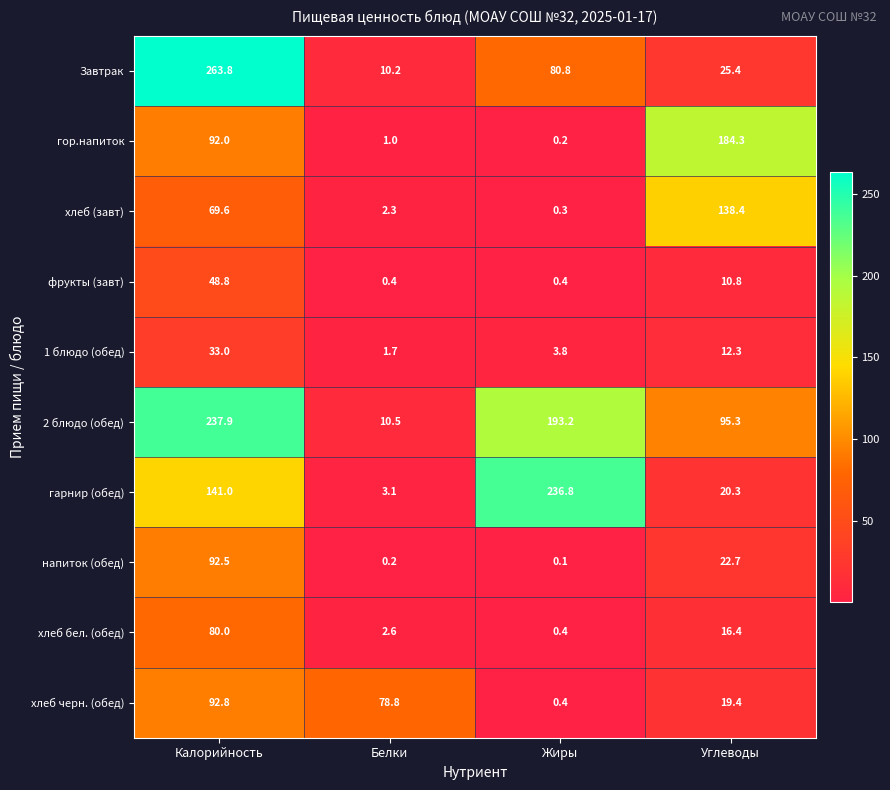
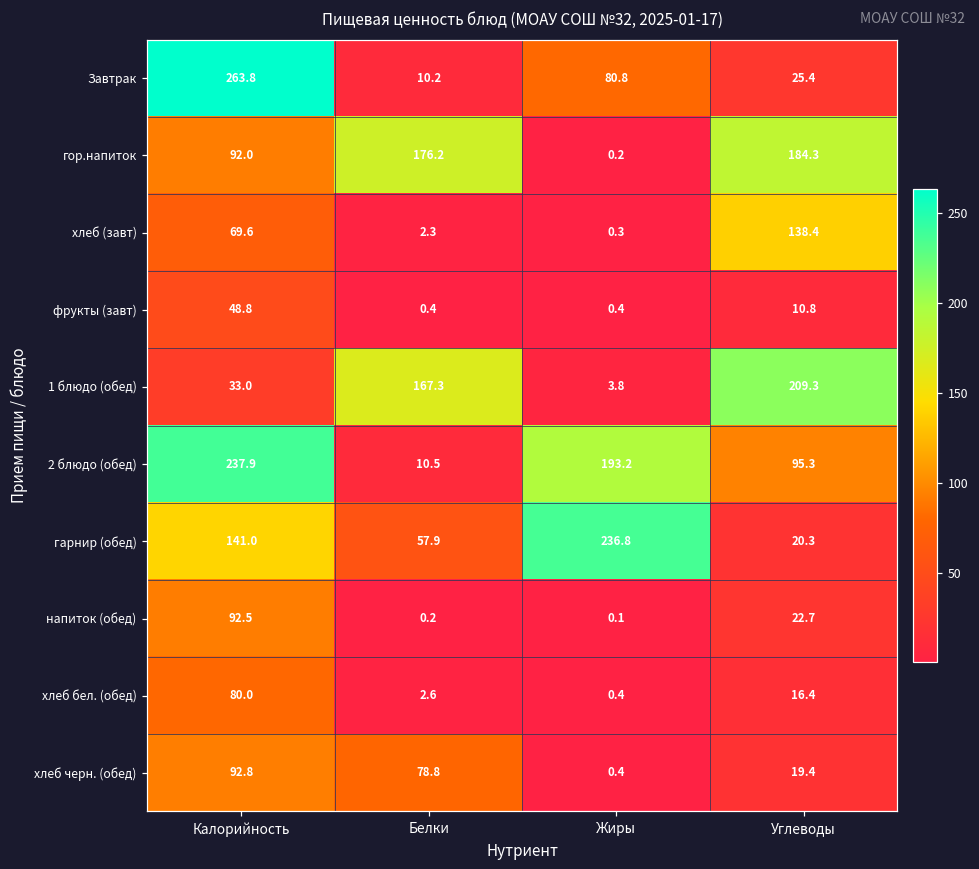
гор.напиток, Белки: 1.0 -> 176.2
1 блюдо (обед), Белки: 1.7 -> 167.3
1 блюдо (обед), Углеводы: 12.3 -> 209.3
гарнир (обед), Белки: 3.1 -> 57.9
